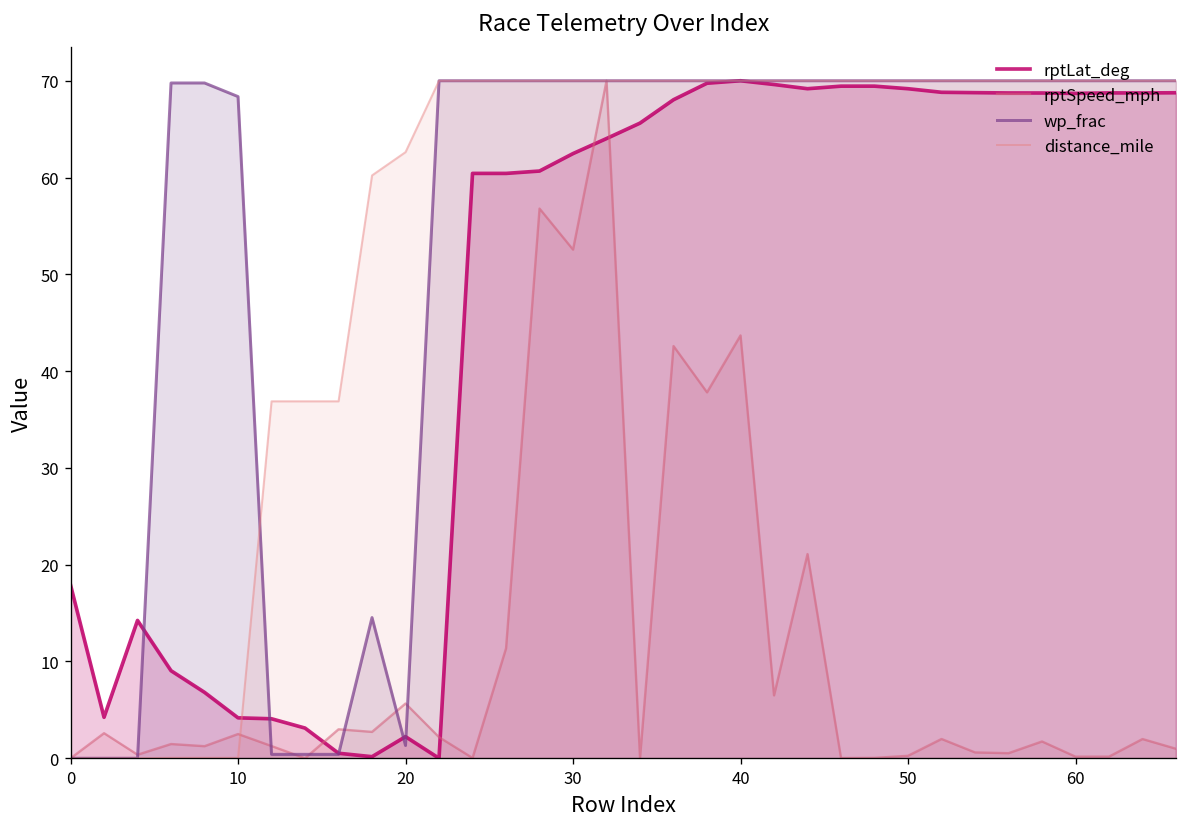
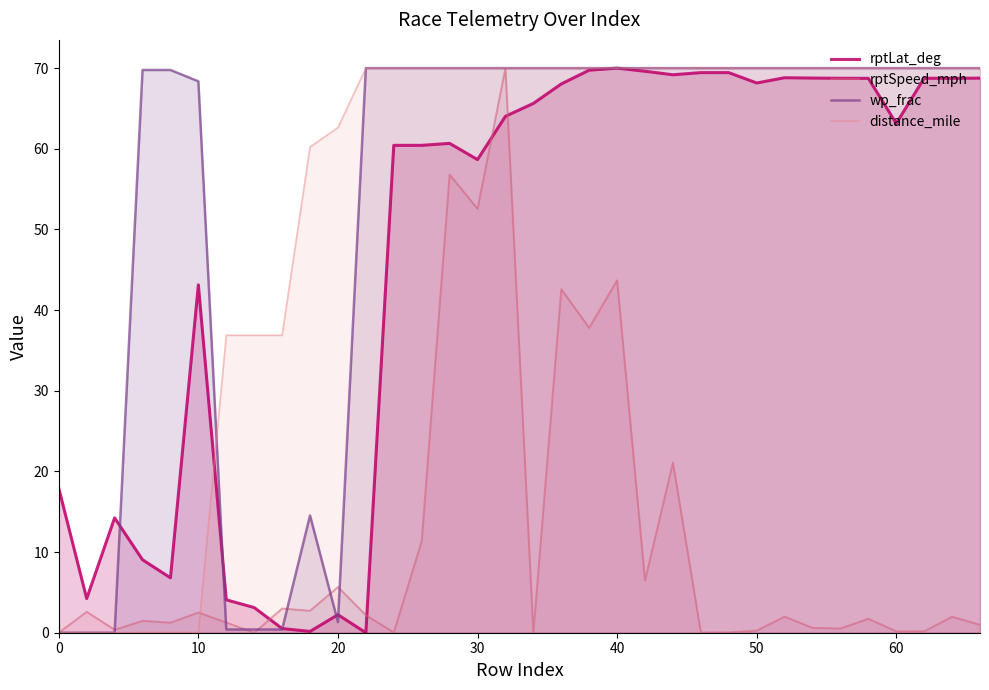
rptLat_deg, 10: 4 -> 43
rptLat_deg, 30: 62 -> 59
rptLat_deg, 50: 69 -> 68
rptLat_deg, 60: 69 -> 63
